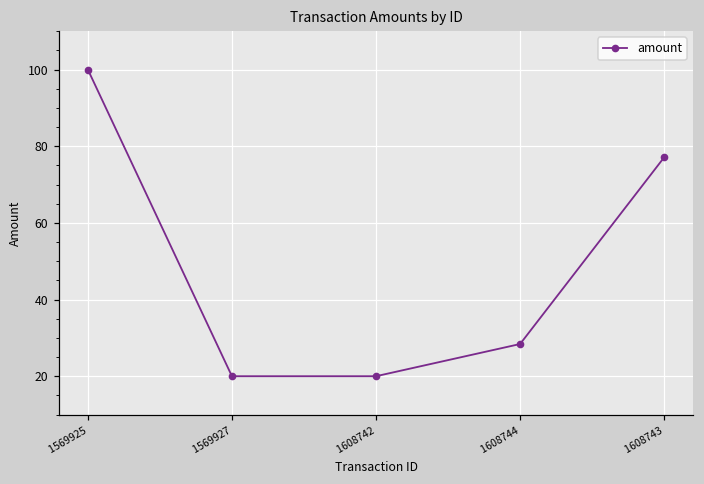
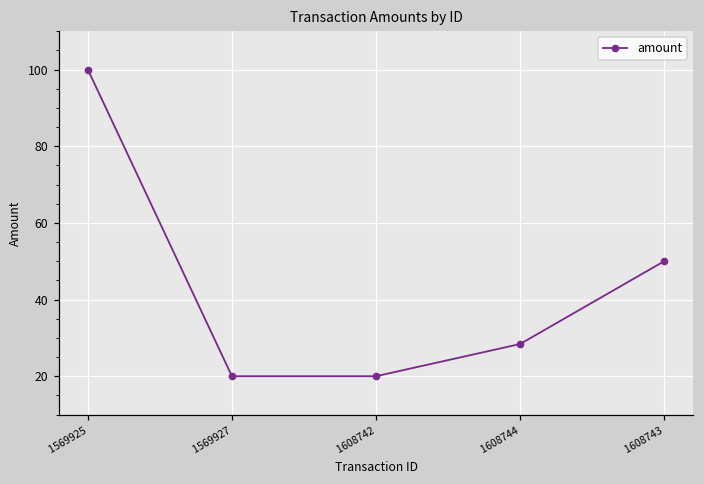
1608743: 77 -> 50
